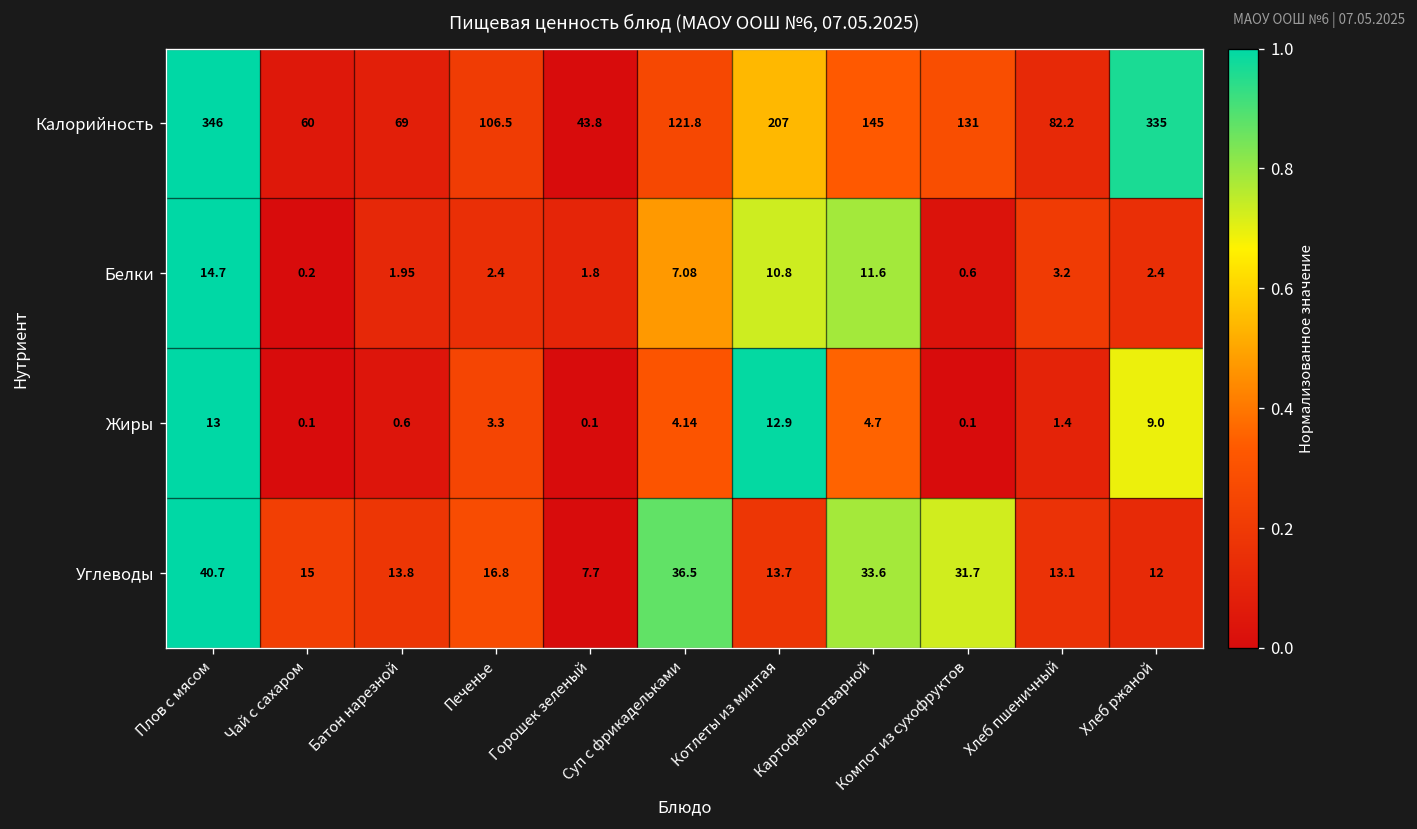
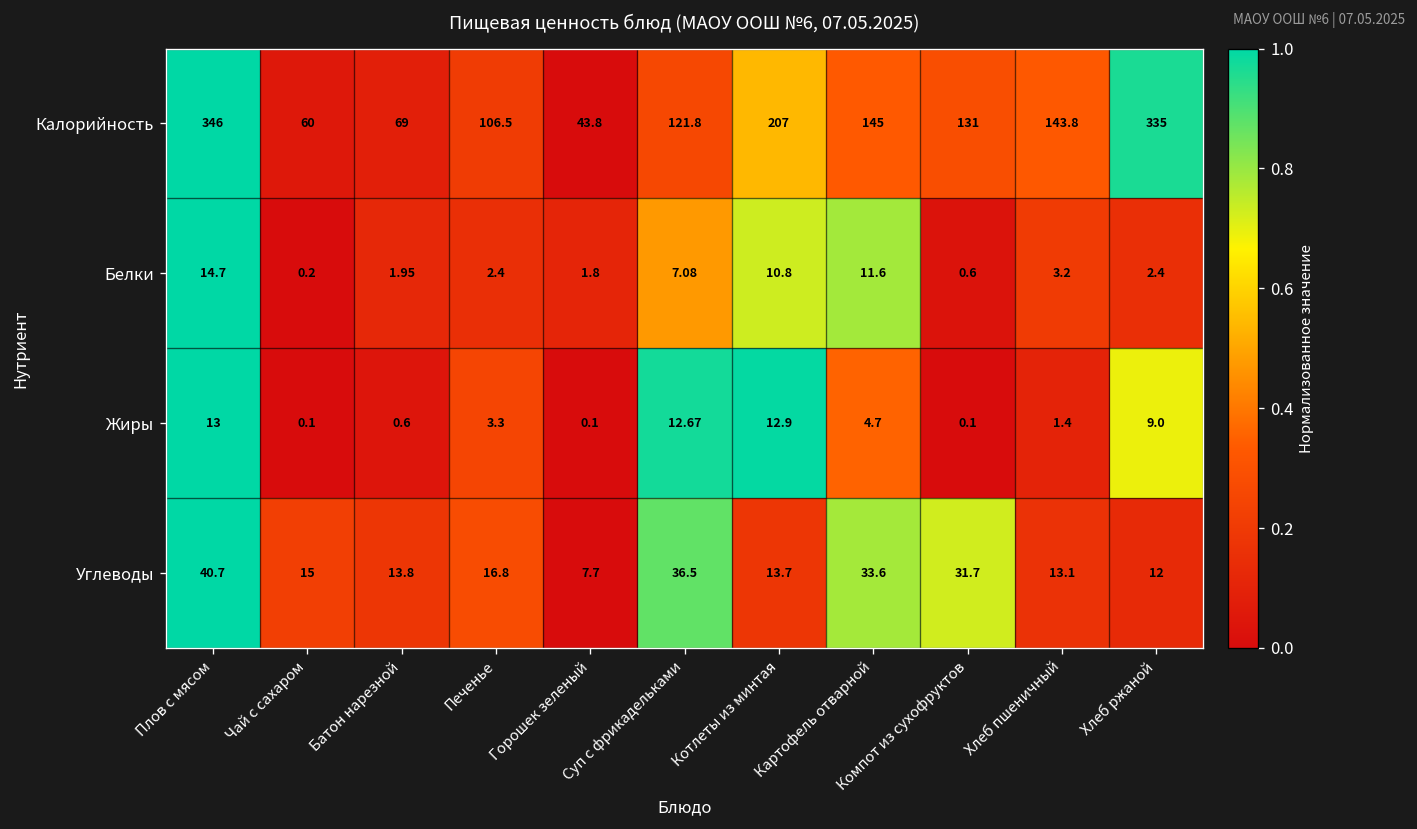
Калорийность, Хлеб пшеничный: 82.2 -> 143.8
Жиры, Суп с фрикадельками: 4.14 -> 12.67
